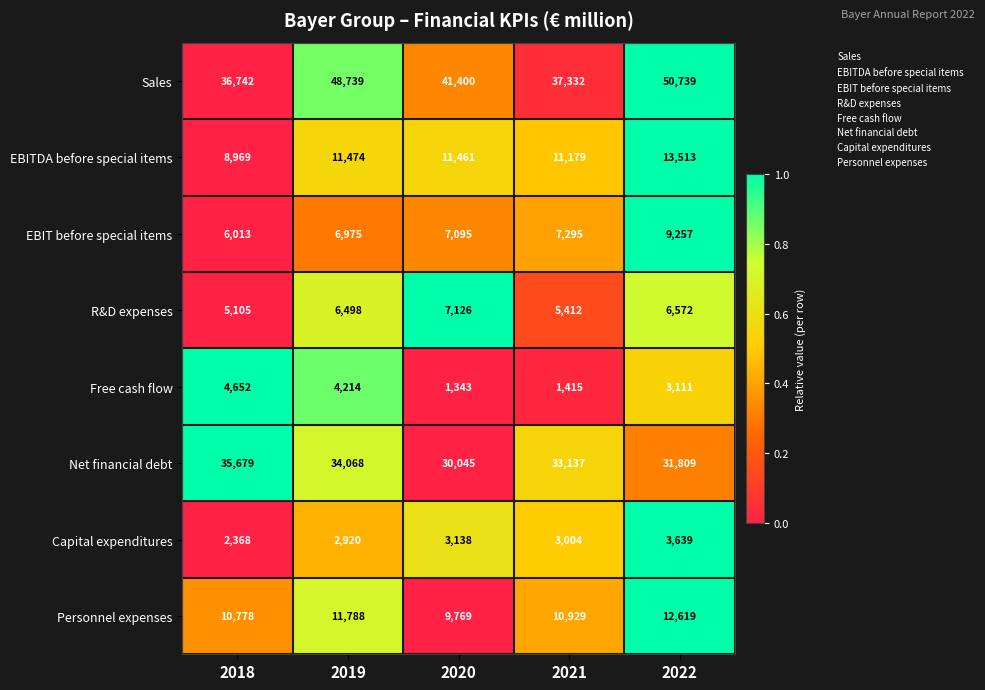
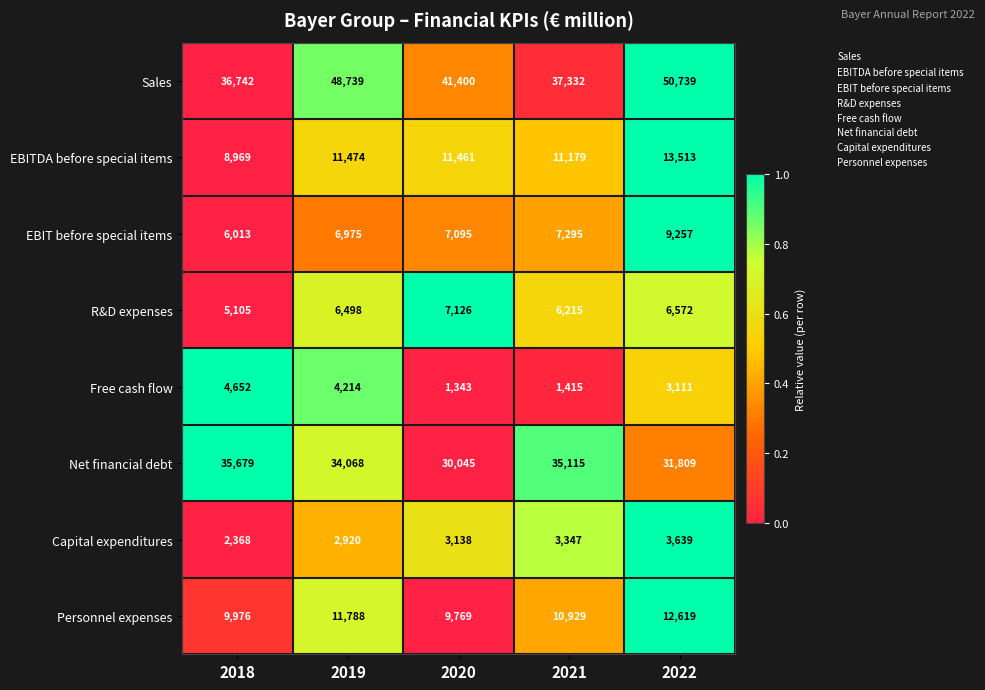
R&D expenses, 2021: 5,412 -> 6,215
Net financial debt, 2021: 33,137 -> 35,115
Capital expenditures, 2021: 3,004 -> 3,347
Personnel expenses, 2018: 10,778 -> 9,976
